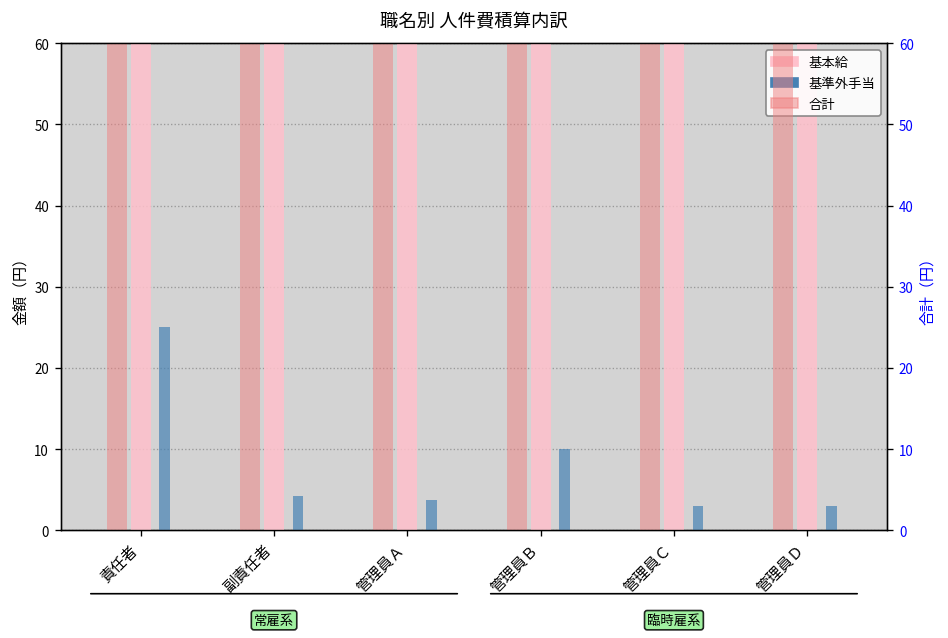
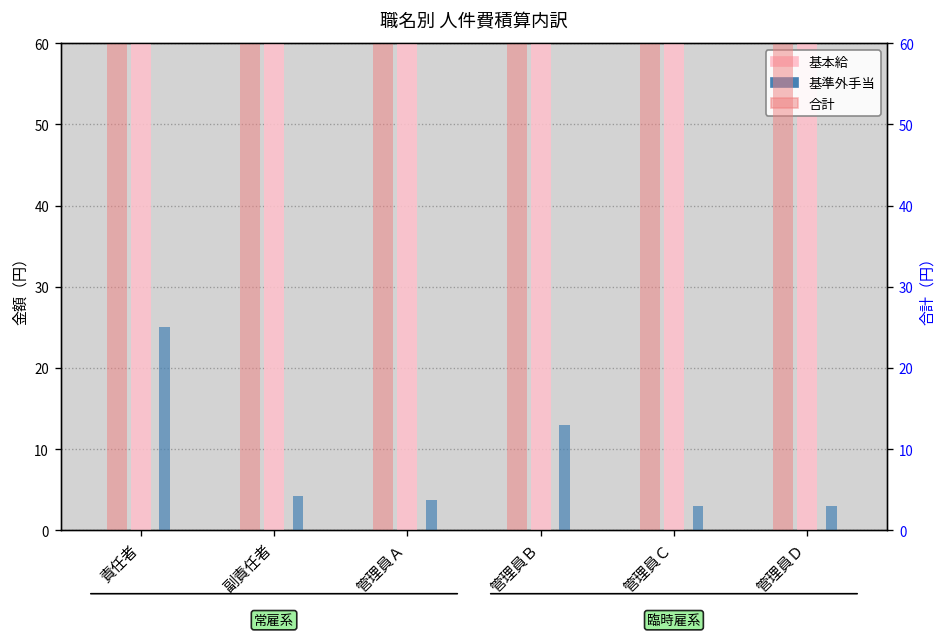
基準外手当, 管理員Ｂ: 10 -> 13
